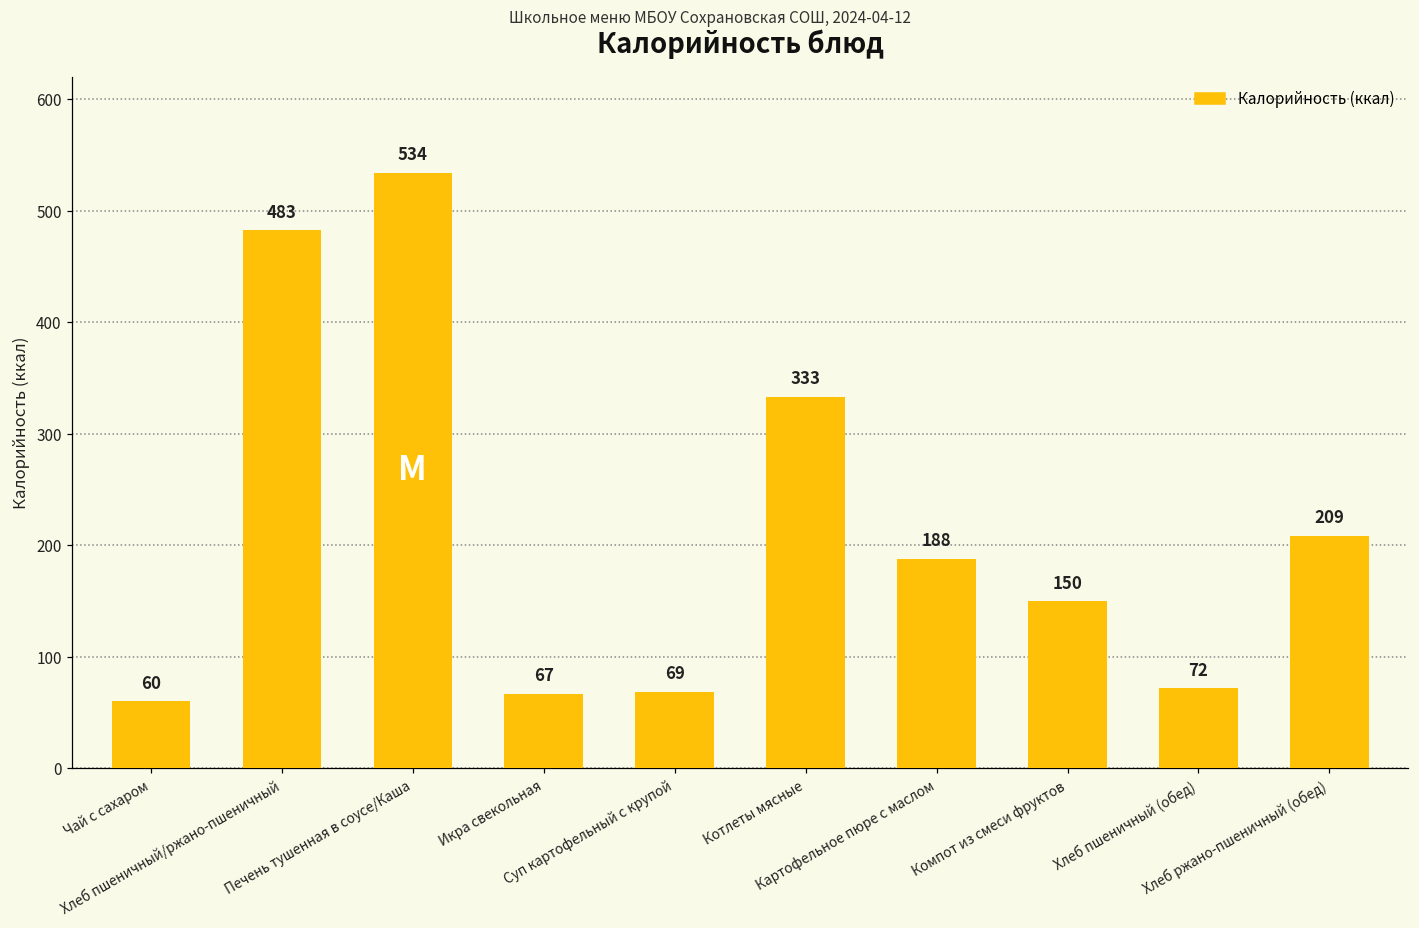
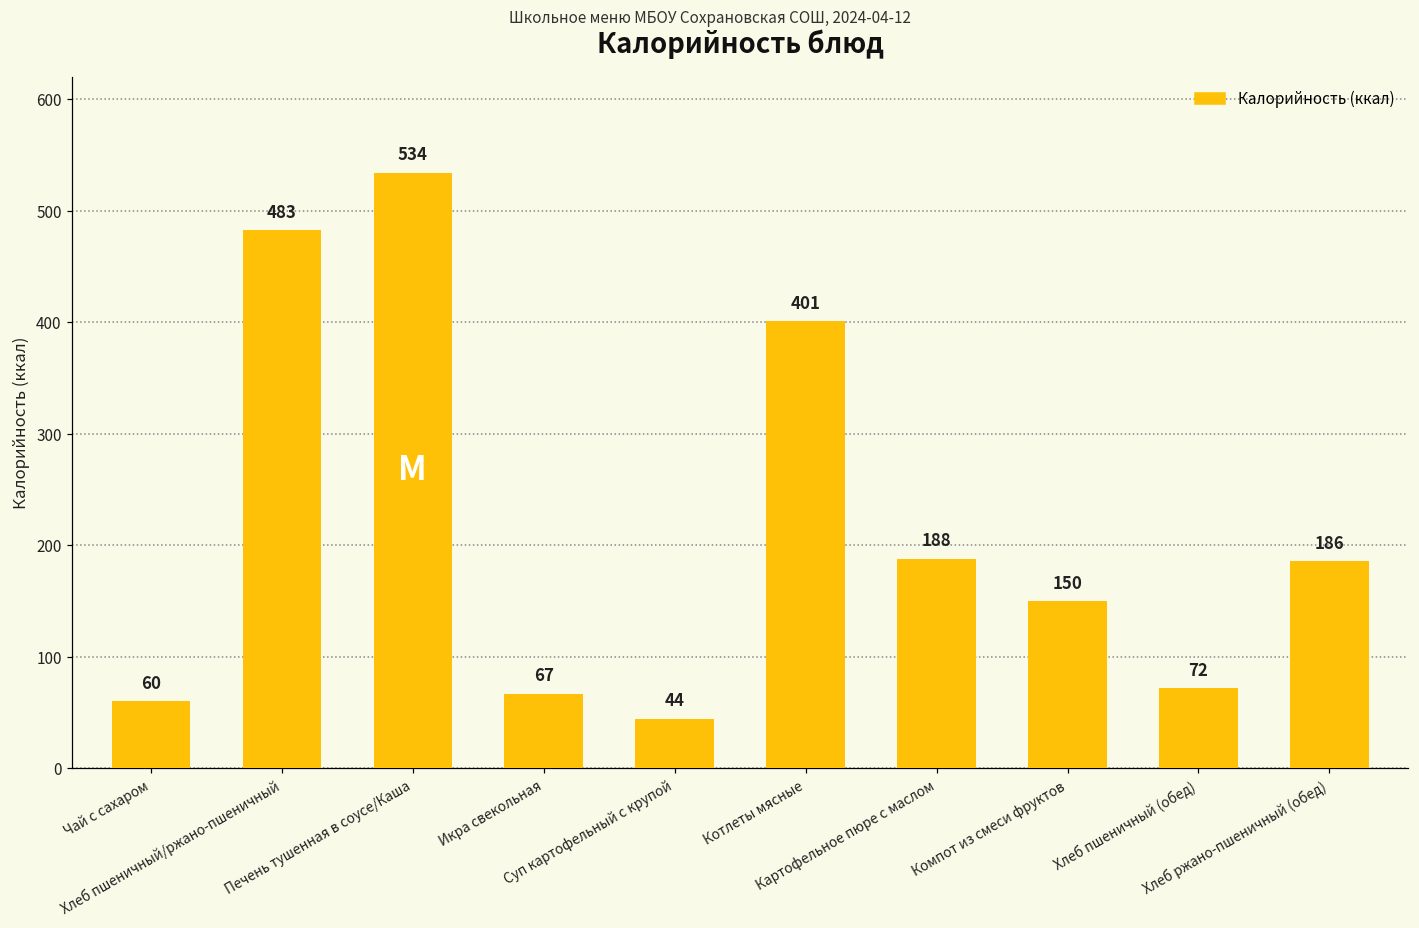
Суп картофельный с крупой: 69 -> 44
Котлеты мясные: 333 -> 401
Хлеб ржано-пшеничный (обед): 209 -> 186
